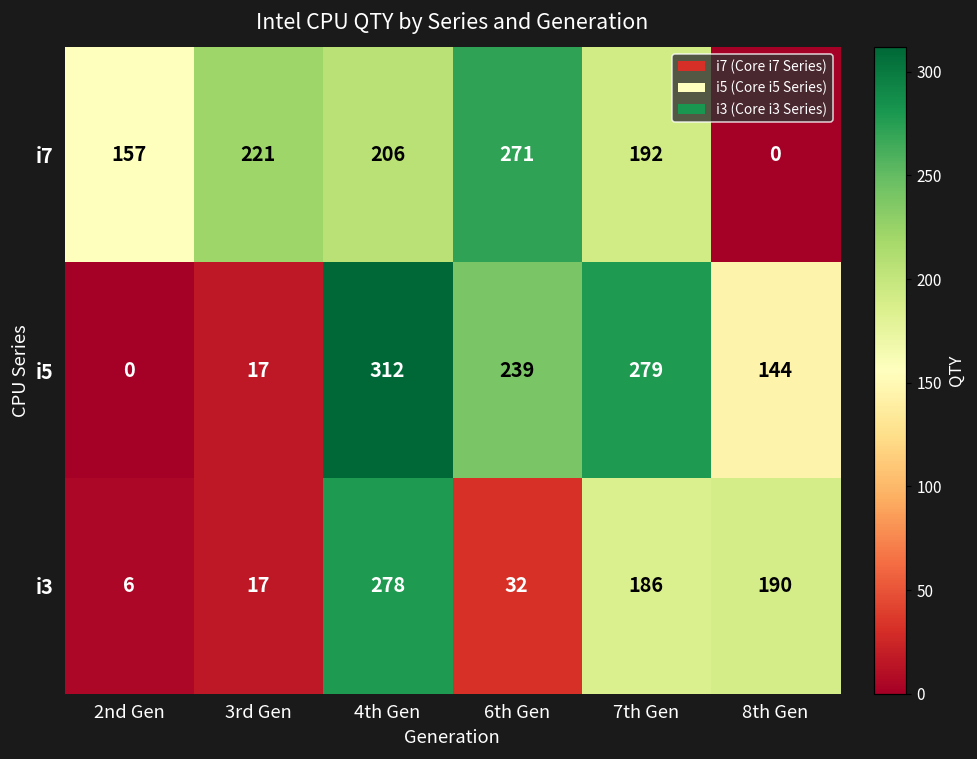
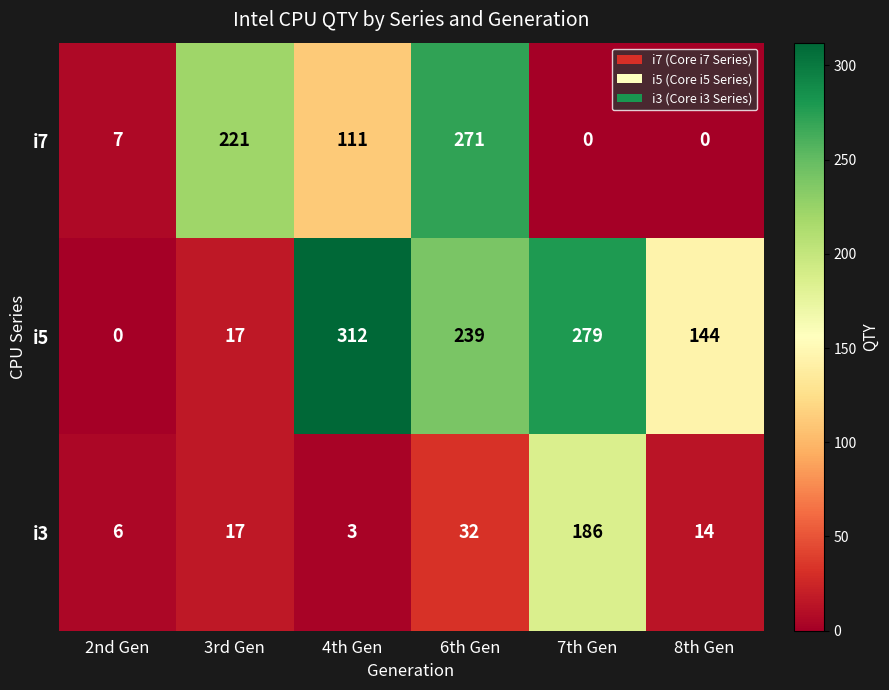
i7, 2nd Gen: 157 -> 7
i7, 4th Gen: 206 -> 111
i7, 7th Gen: 192 -> 0
i3, 4th Gen: 278 -> 3
i3, 8th Gen: 190 -> 14
